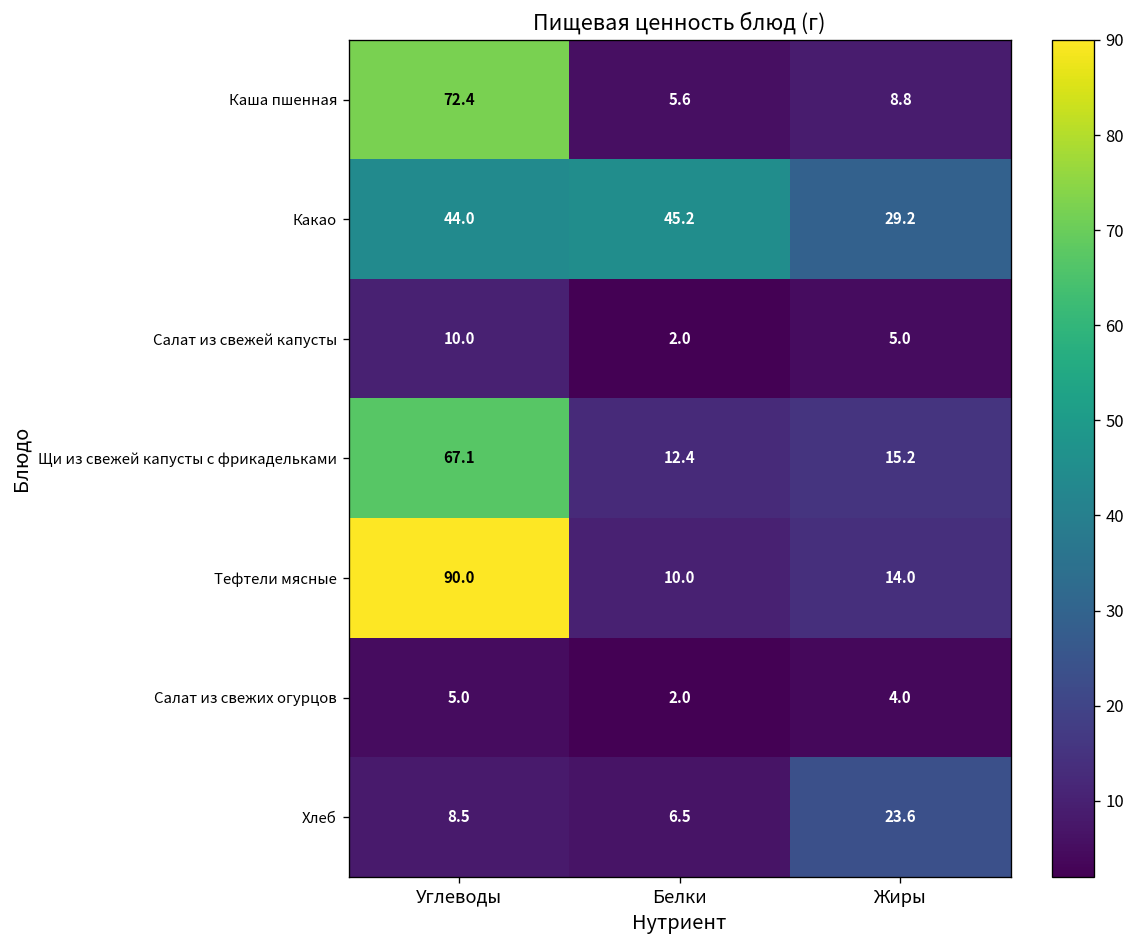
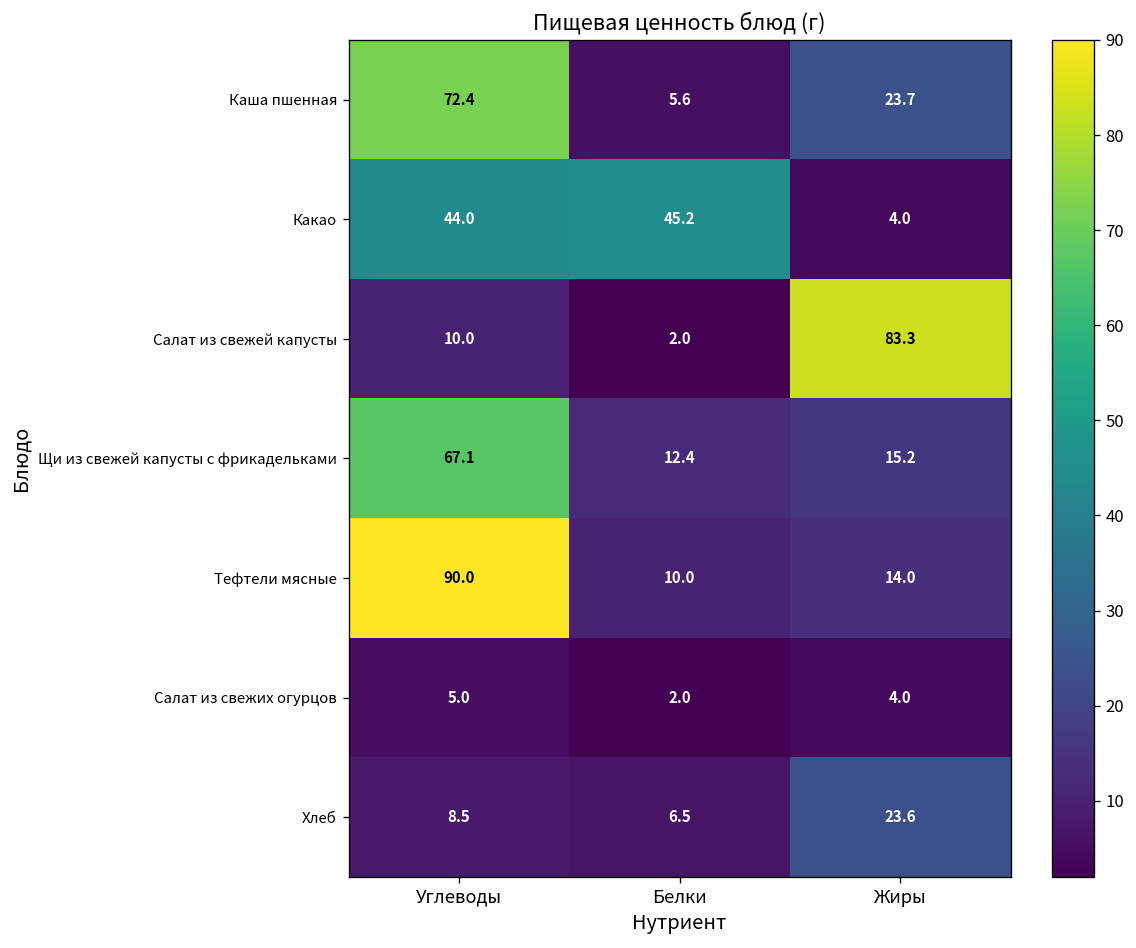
Каша пшенная, Жиры: 8.8 -> 23.7
Какао, Жиры: 29.2 -> 4.0
Салат из свежей капусты, Жиры: 5.0 -> 83.3
